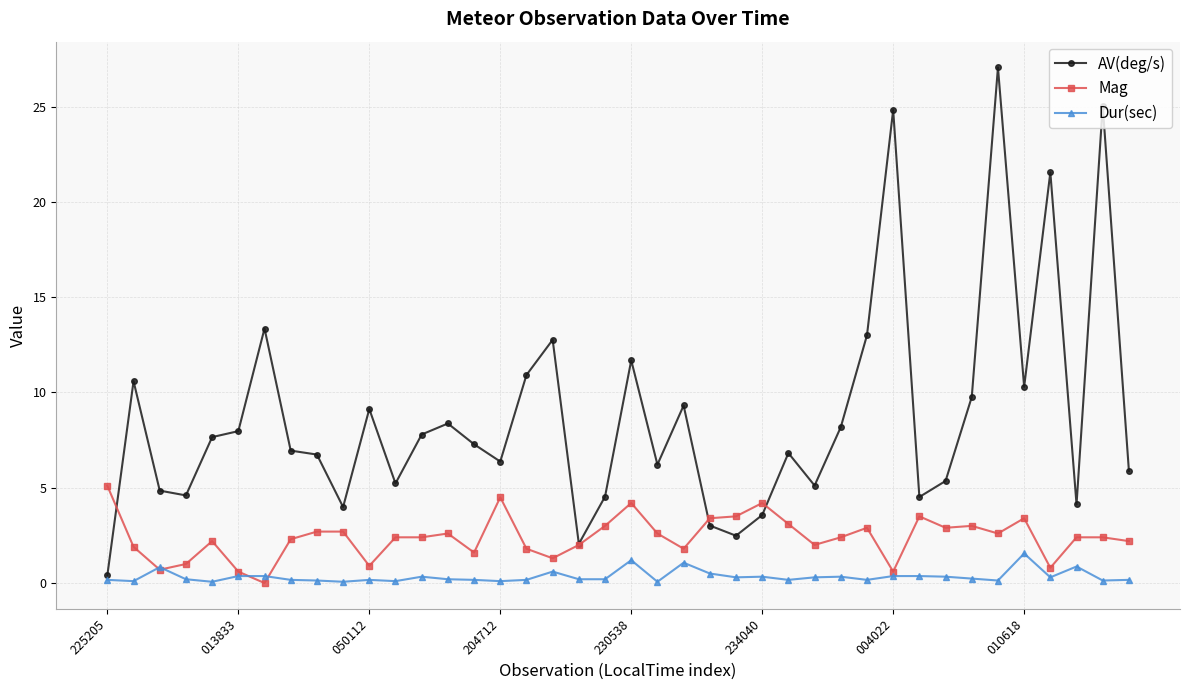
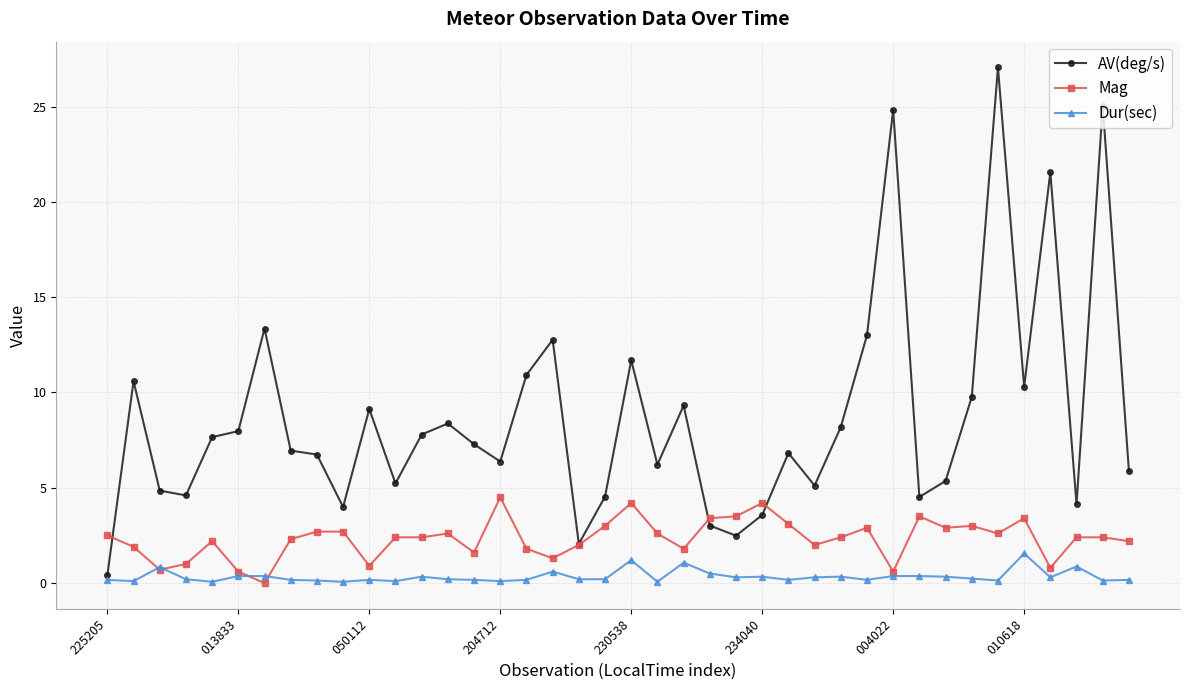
Mag, 225205: 5.1 -> 2.5
